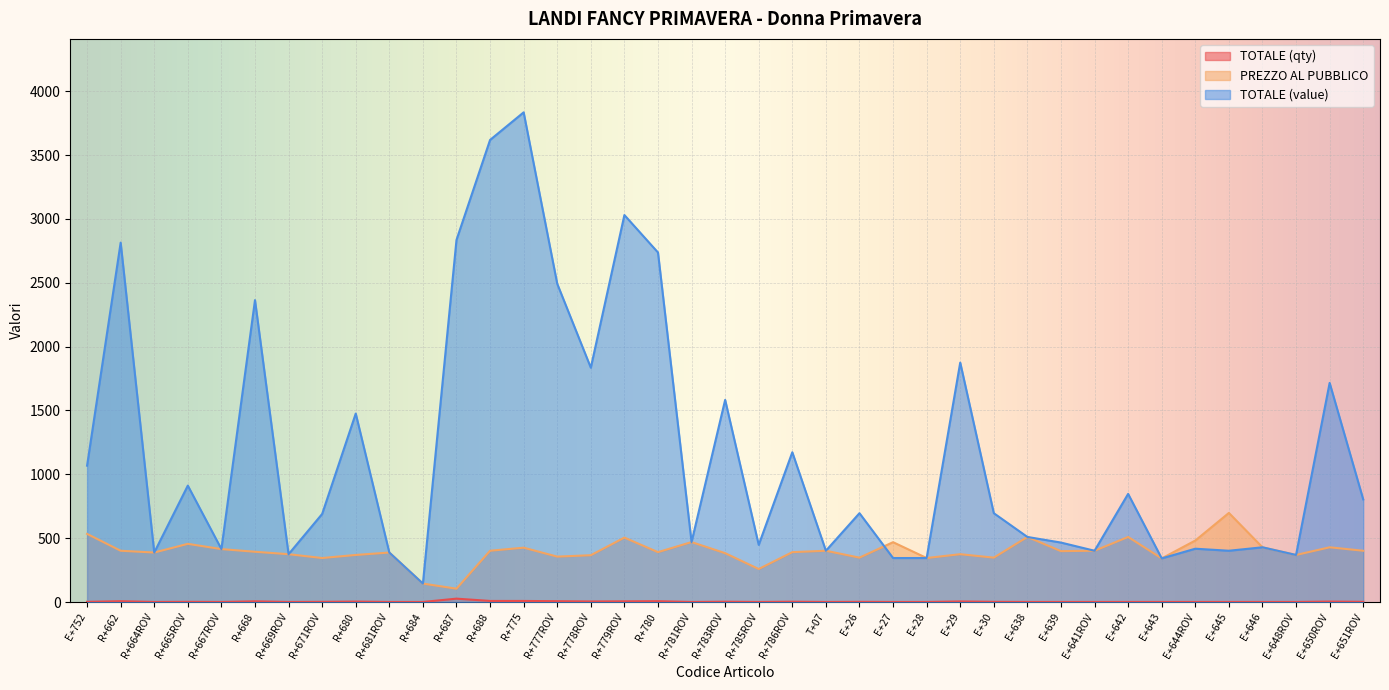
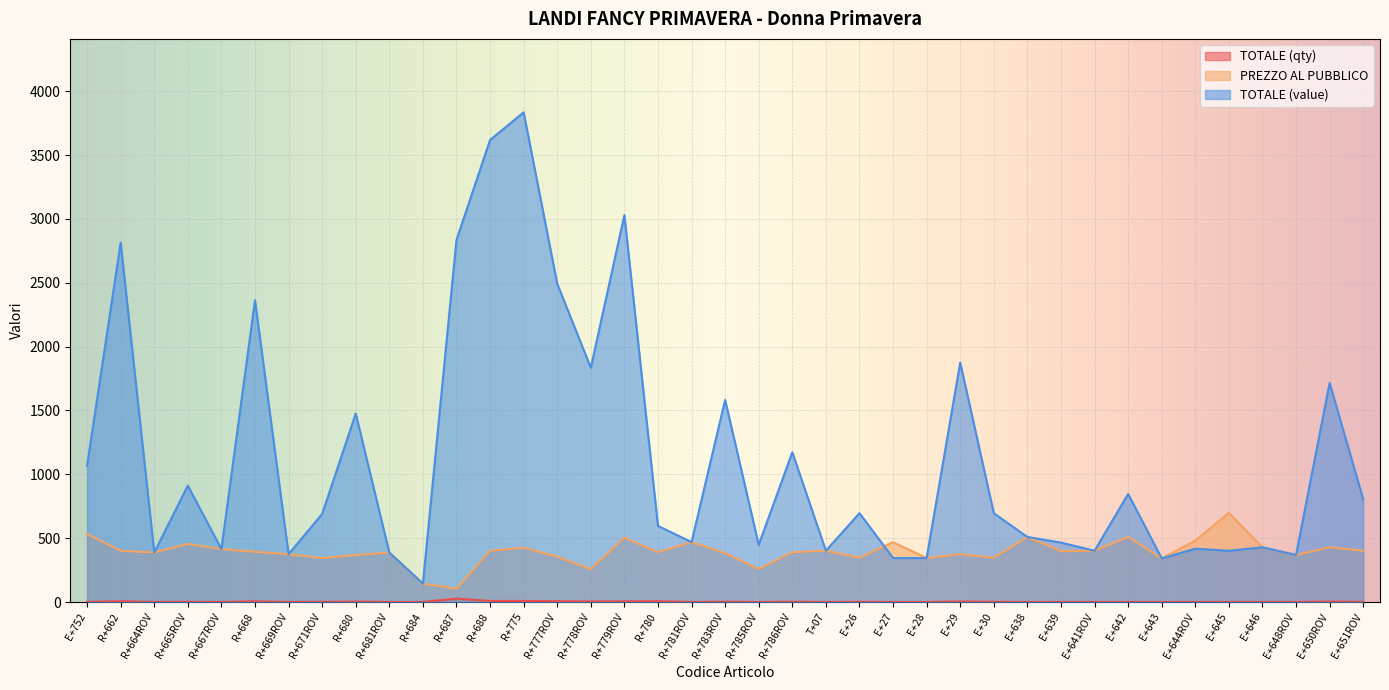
PREZZO AL PUBBLICO, R+778ROV: 370 -> 260
TOTALE (value), R+780: 2740 -> 600
